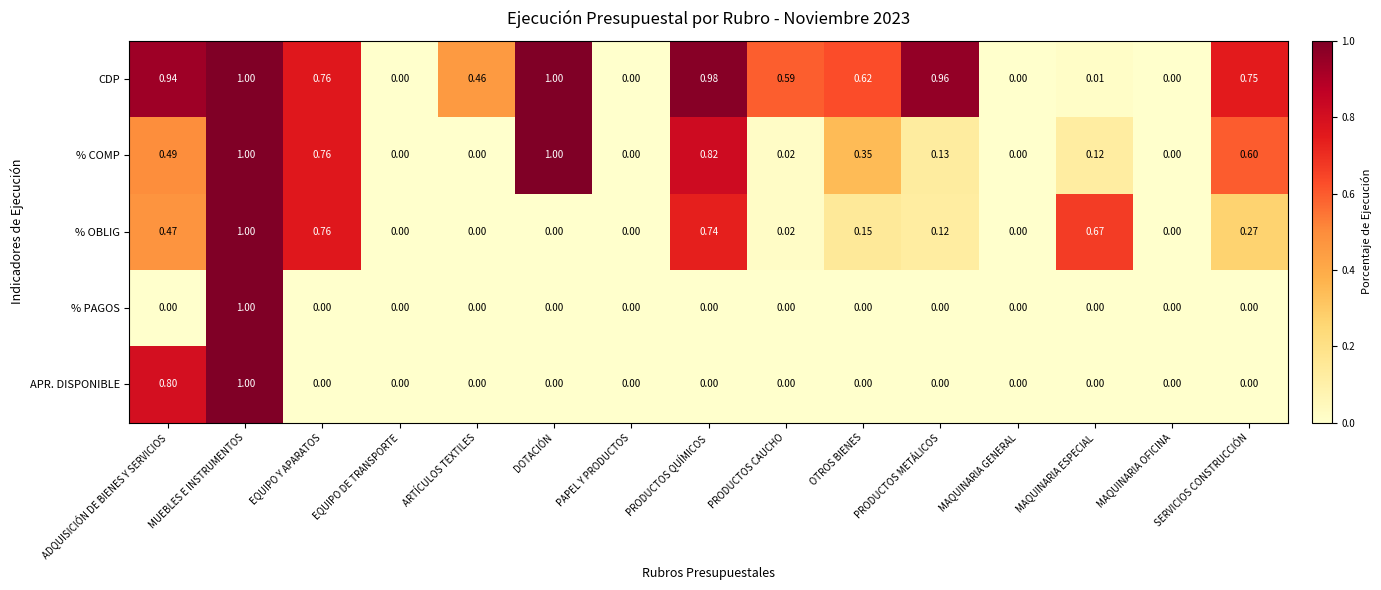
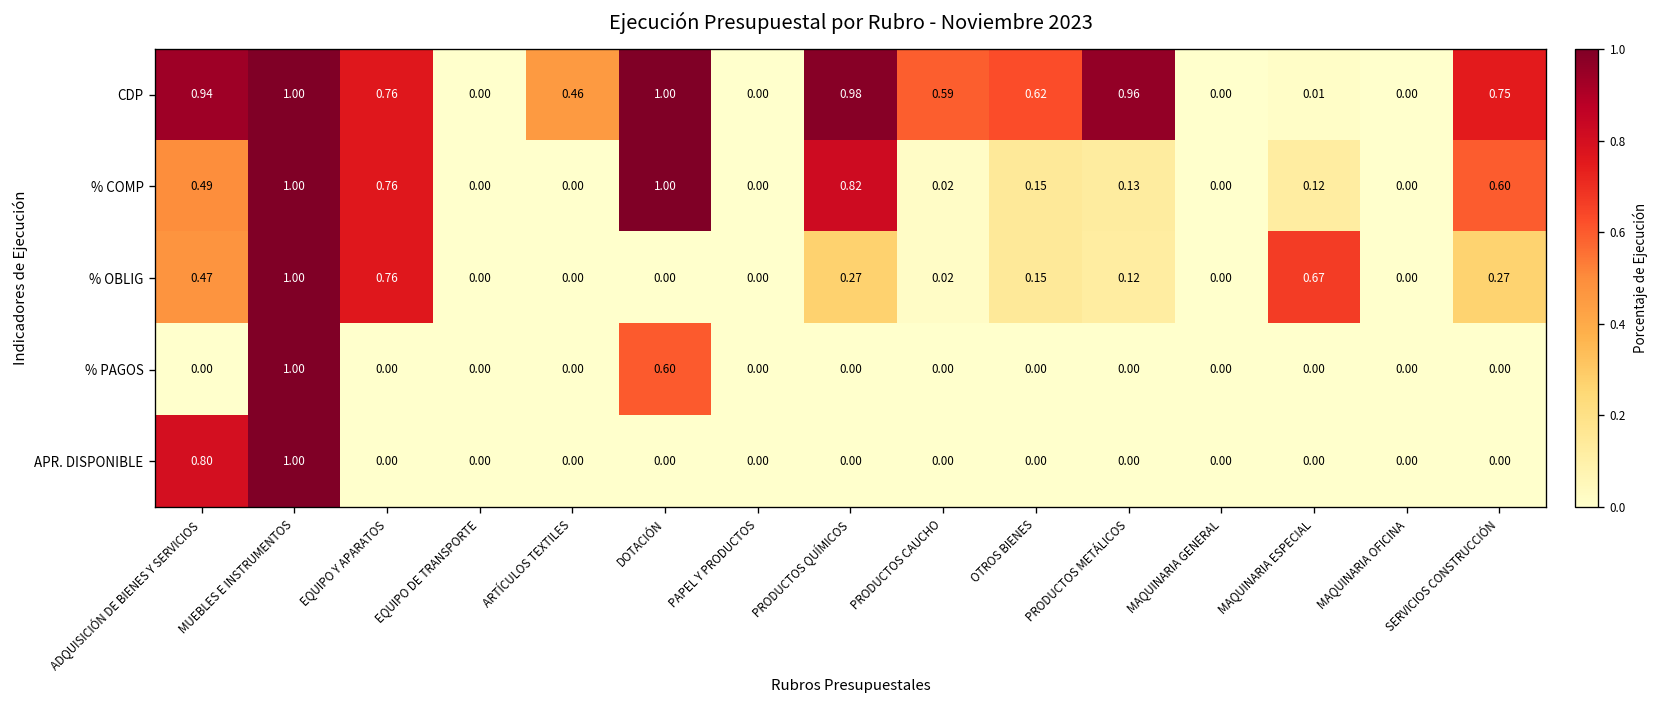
% COMP, OTROS BIENES: 0.35 -> 0.15
% OBLIG, PRODUCTOS QUÍMICOS: 0.74 -> 0.27
% PAGOS, DOTACIÓN: 0.00 -> 0.60
